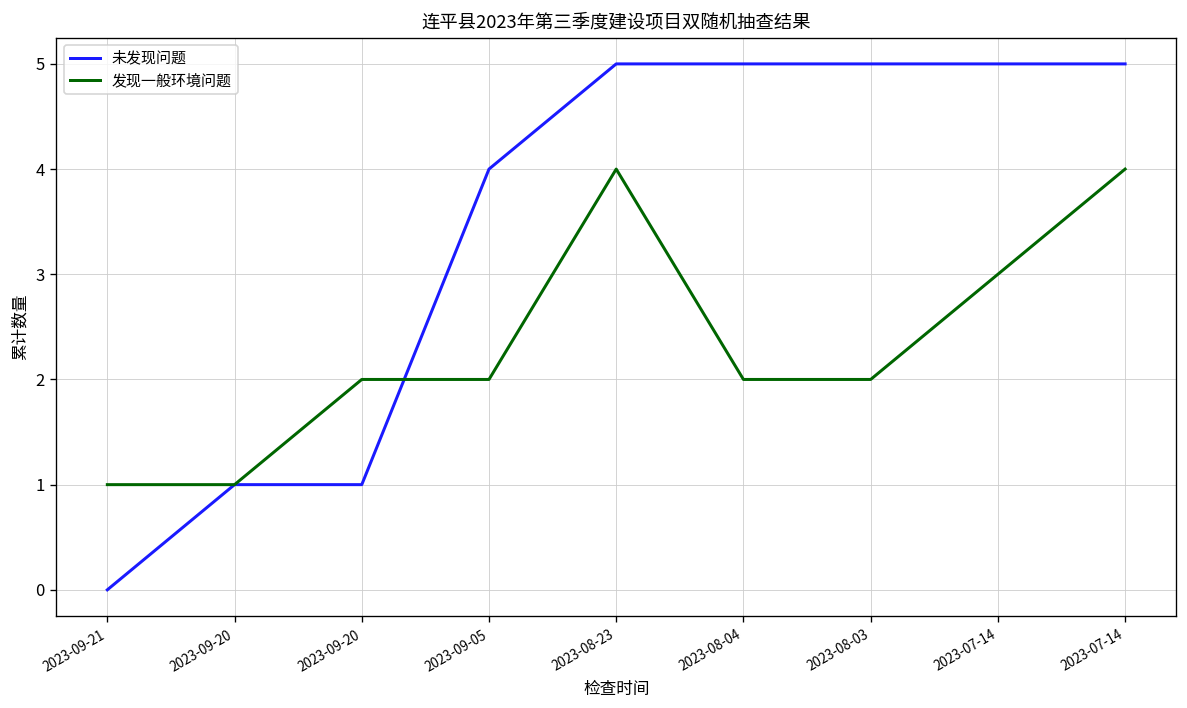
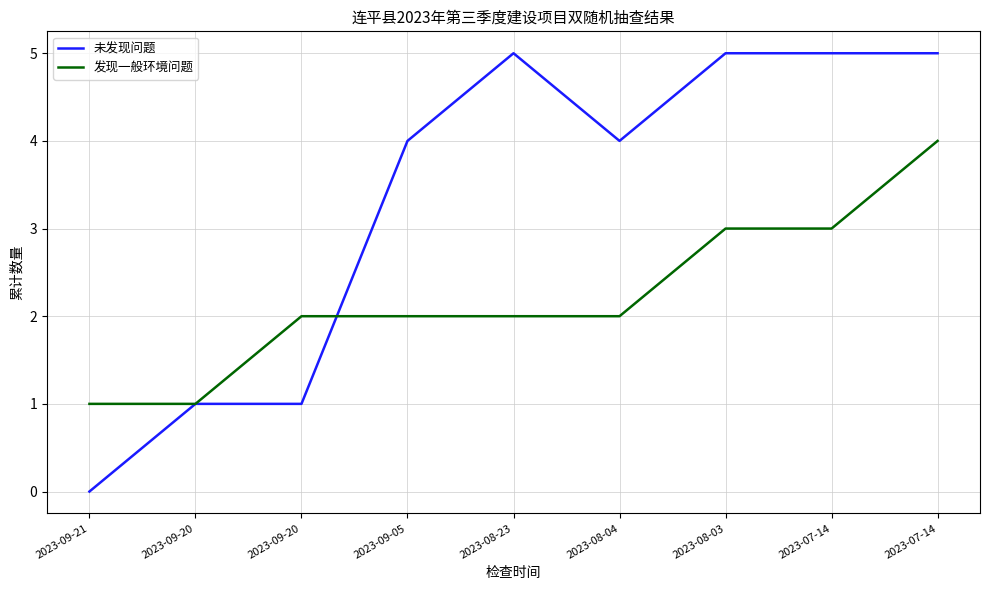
发现一般环境问题, 2023-08-23: 4 -> 2
未发现问题, 2023-08-04: 5 -> 4
发现一般环境问题, 2023-08-03: 2 -> 3
